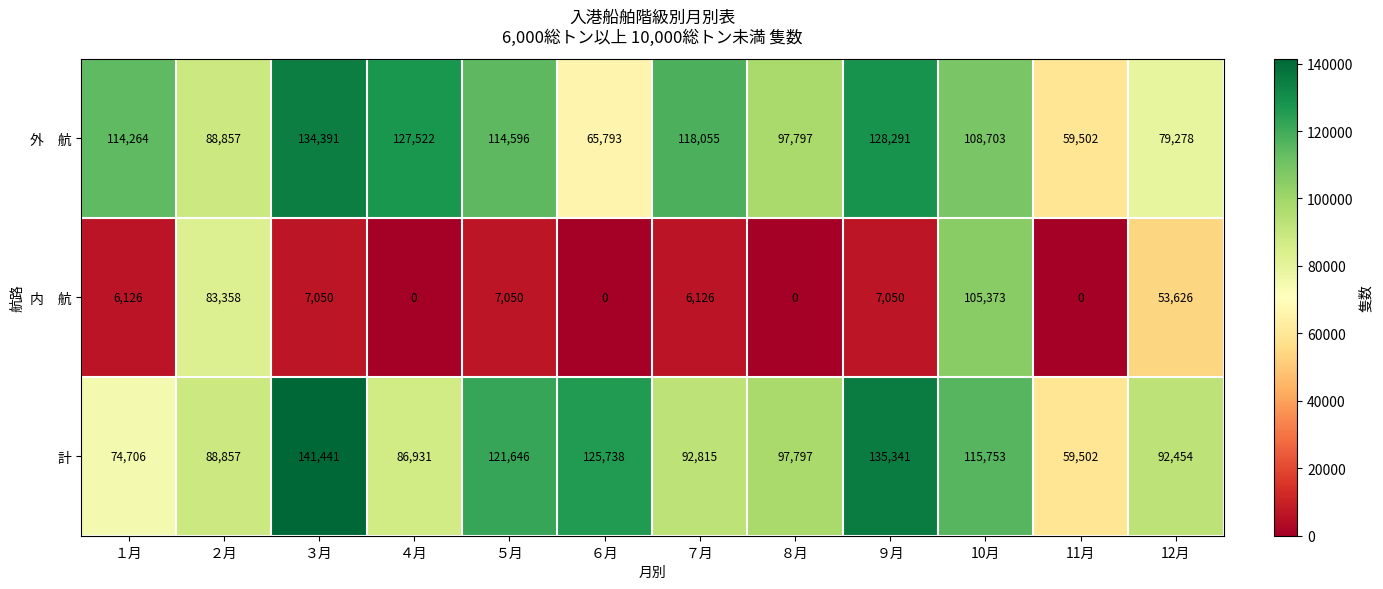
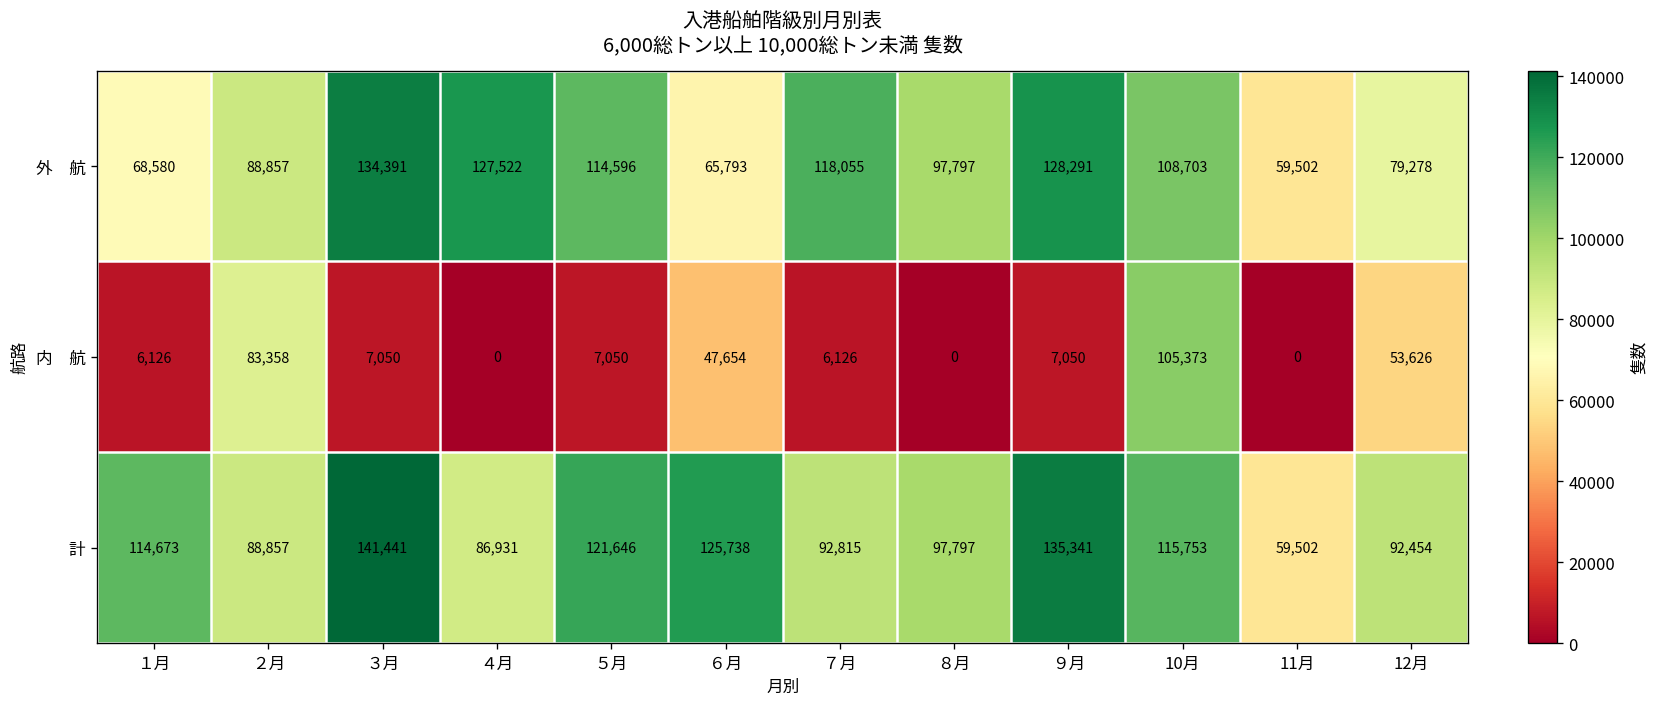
外 航, １月: 114,264 -> 68,580
内 航, ６月: 0 -> 47,654
計, １月: 74,706 -> 114,673
